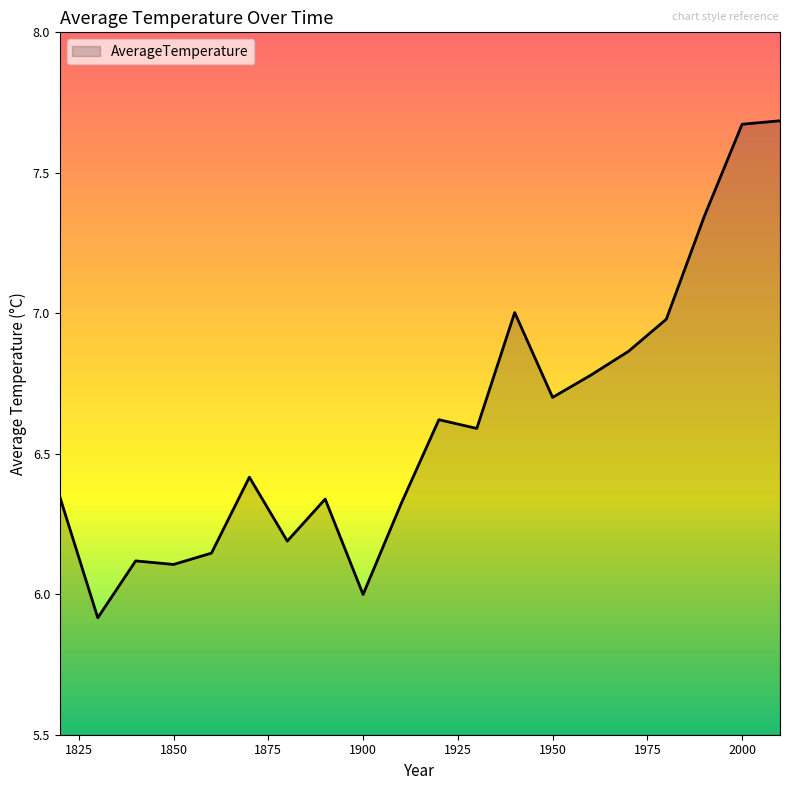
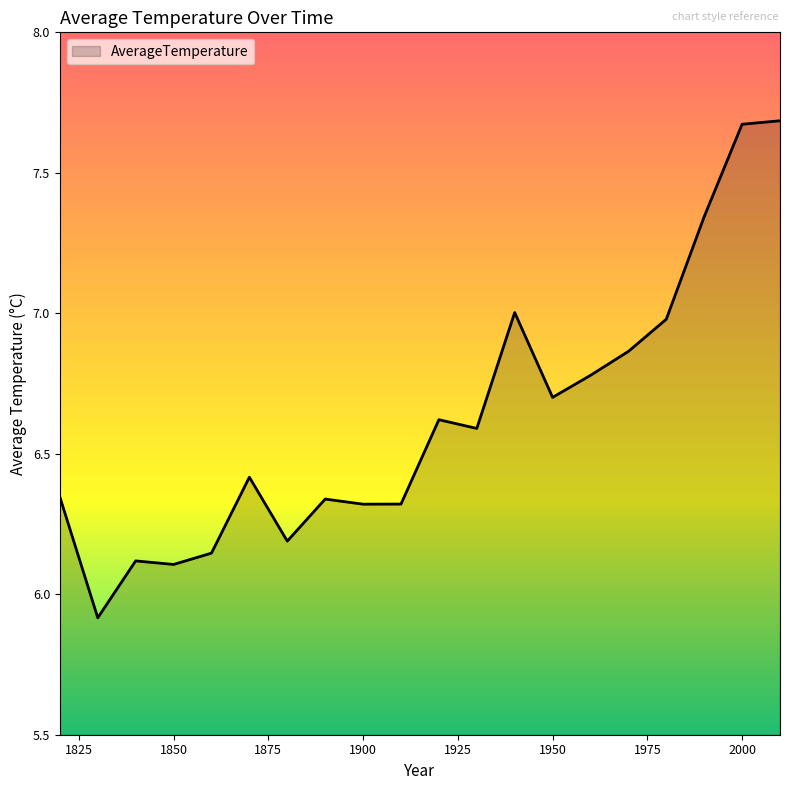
1900: 6.00 -> 6.32
